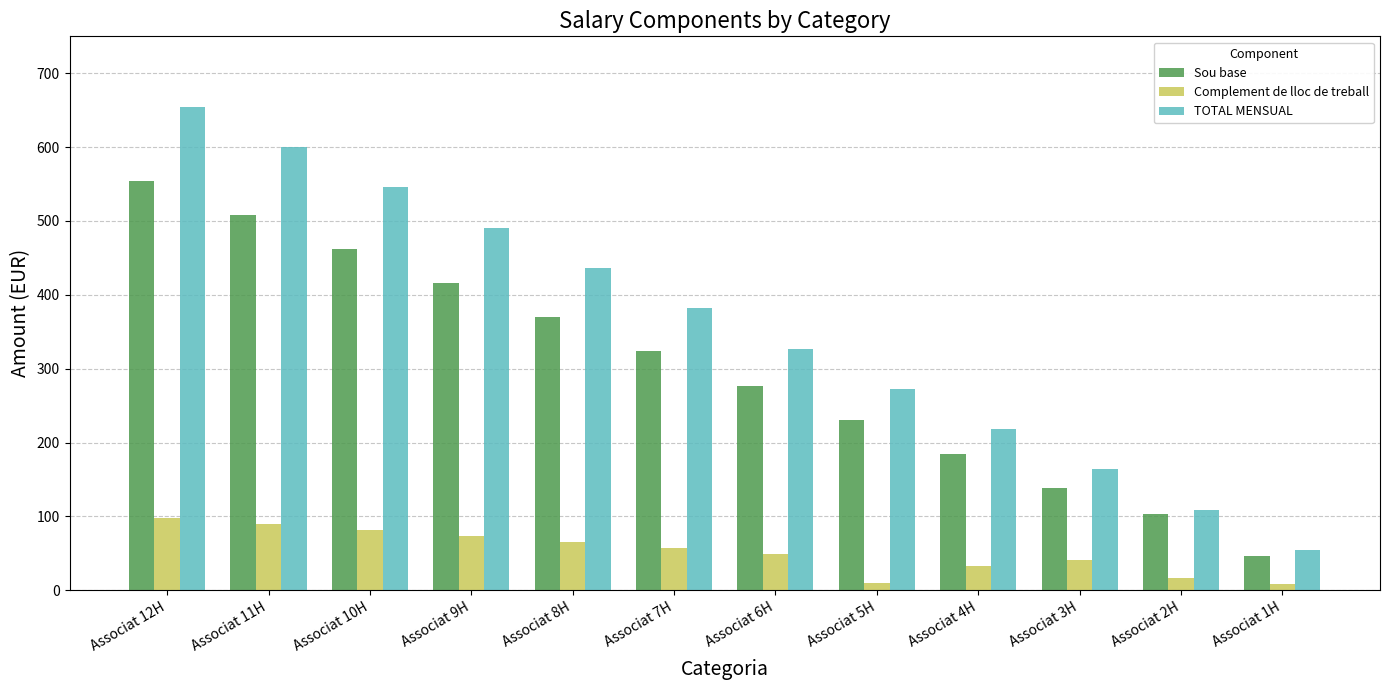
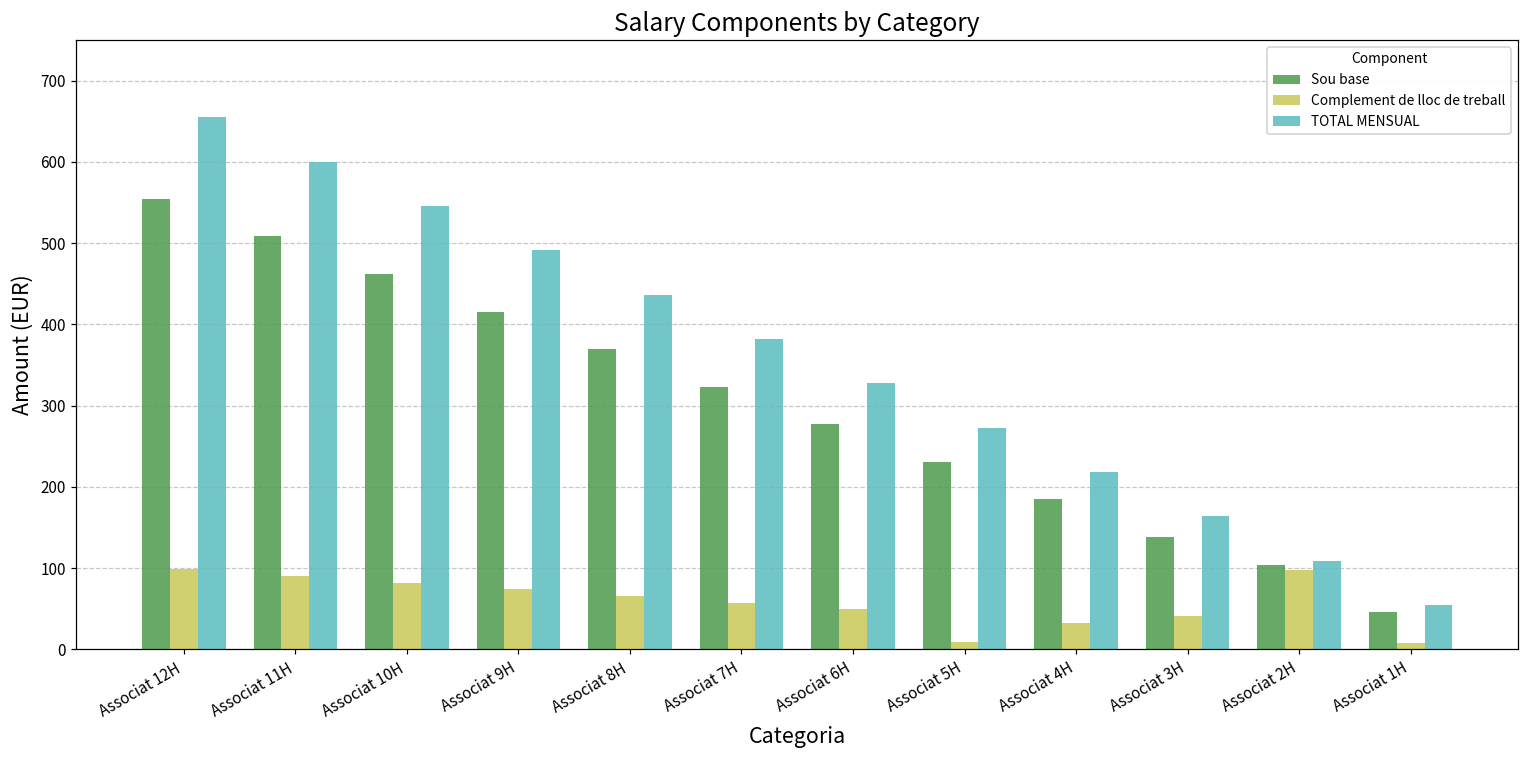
Complement de lloc de treball, Associat 2H: 20 -> 100
